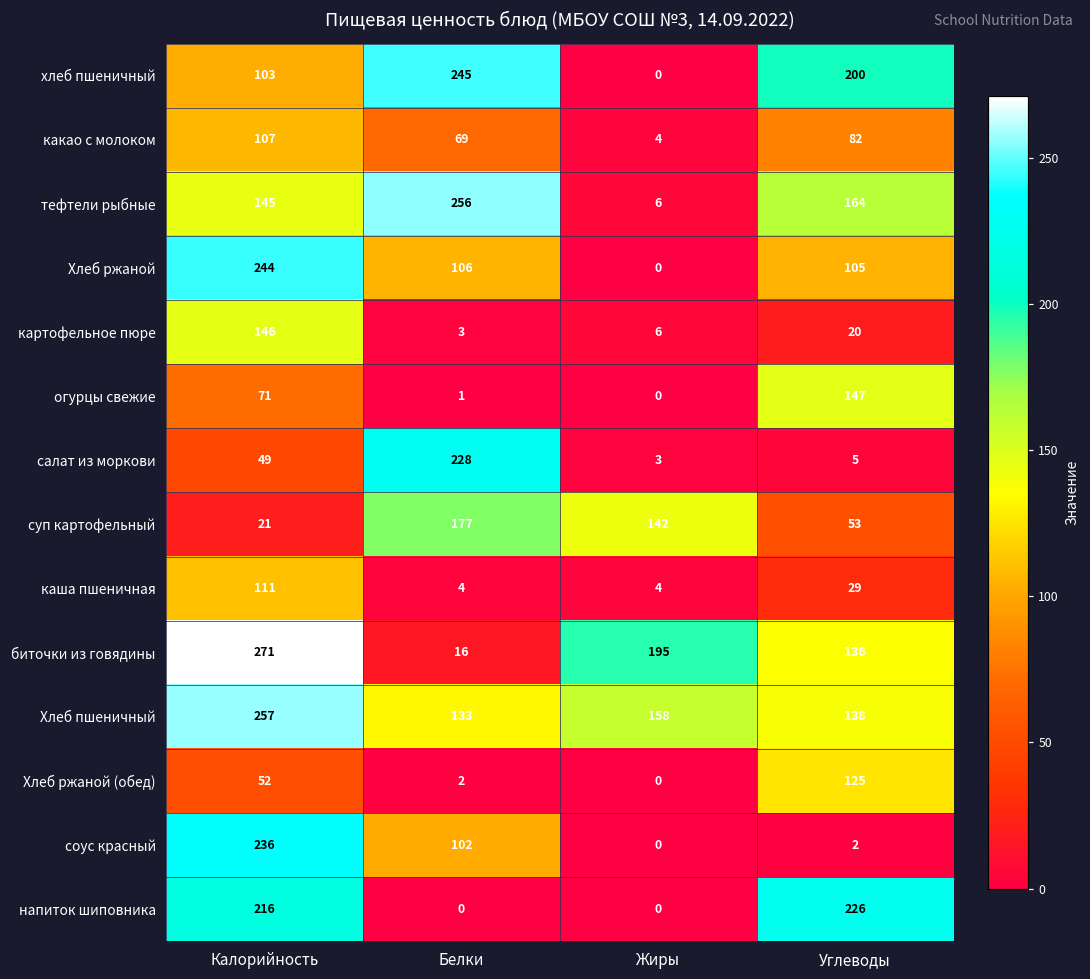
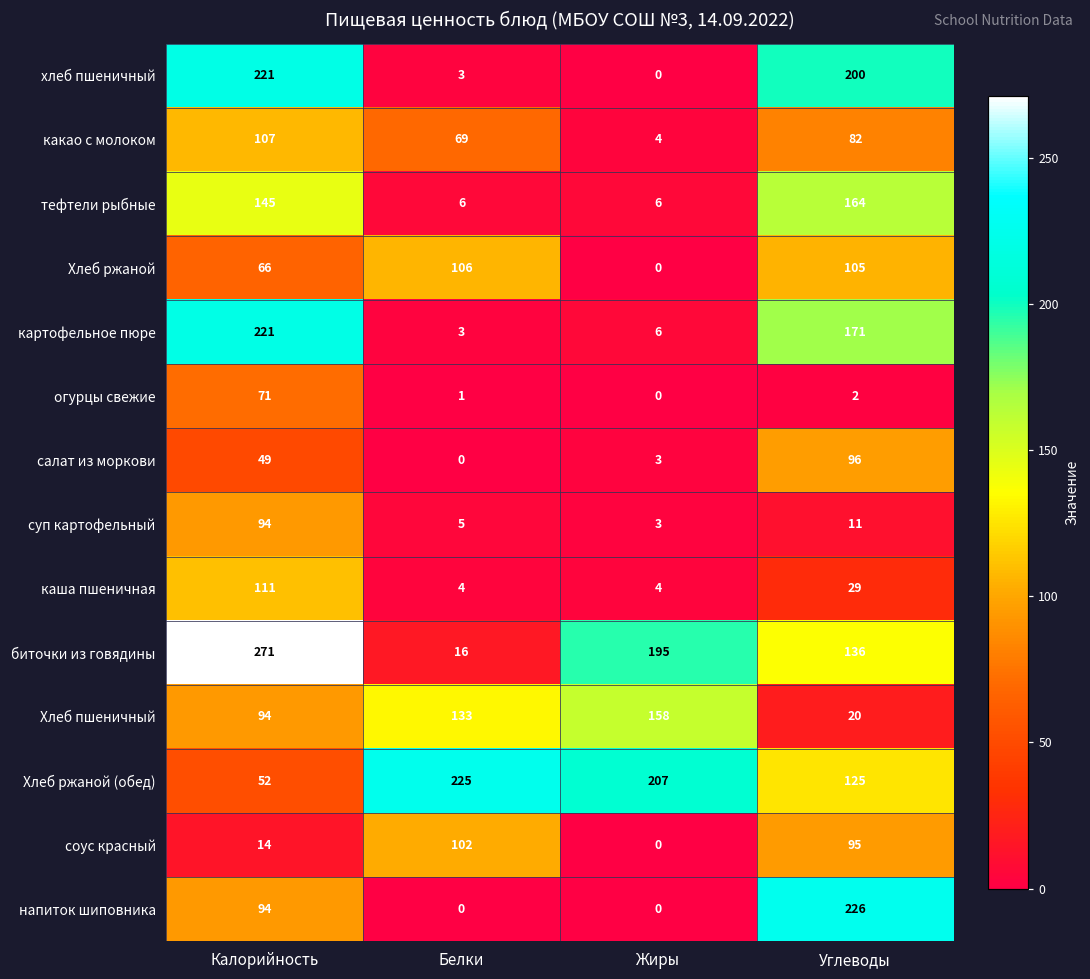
хлеб пшеничный, Калорийность: 103 -> 221
хлеб пшеничный, Белки: 245 -> 3
тефтели рыбные, Белки: 256 -> 6
Хлеб ржаной, Калорийность: 244 -> 66
картофельное пюре, Калорийность: 146 -> 221
картофельное пюре, Углеводы: 20 -> 171
огурцы свежие, Углеводы: 147 -> 2
салат из моркови, Белки: 228 -> 0
салат из моркови, Углеводы: 5 -> 96
суп картофельный, Калорийность: 21 -> 94
суп картофельный, Белки: 177 -> 5
суп картофельный, Жиры: 142 -> 3
суп картофельный, Углеводы: 53 -> 11
Хлеб пшеничный, Калорийность: 257 -> 94
Хлеб пшеничный, Углеводы: 138 -> 20
Хлеб ржаной (обед), Белки: 2 -> 225
Хлеб ржаной (обед), Жиры: 0 -> 207
соус красный, Калорийность: 236 -> 14
соус красный, Углеводы: 2 -> 95
напиток шиповника, Калорийность: 216 -> 94
